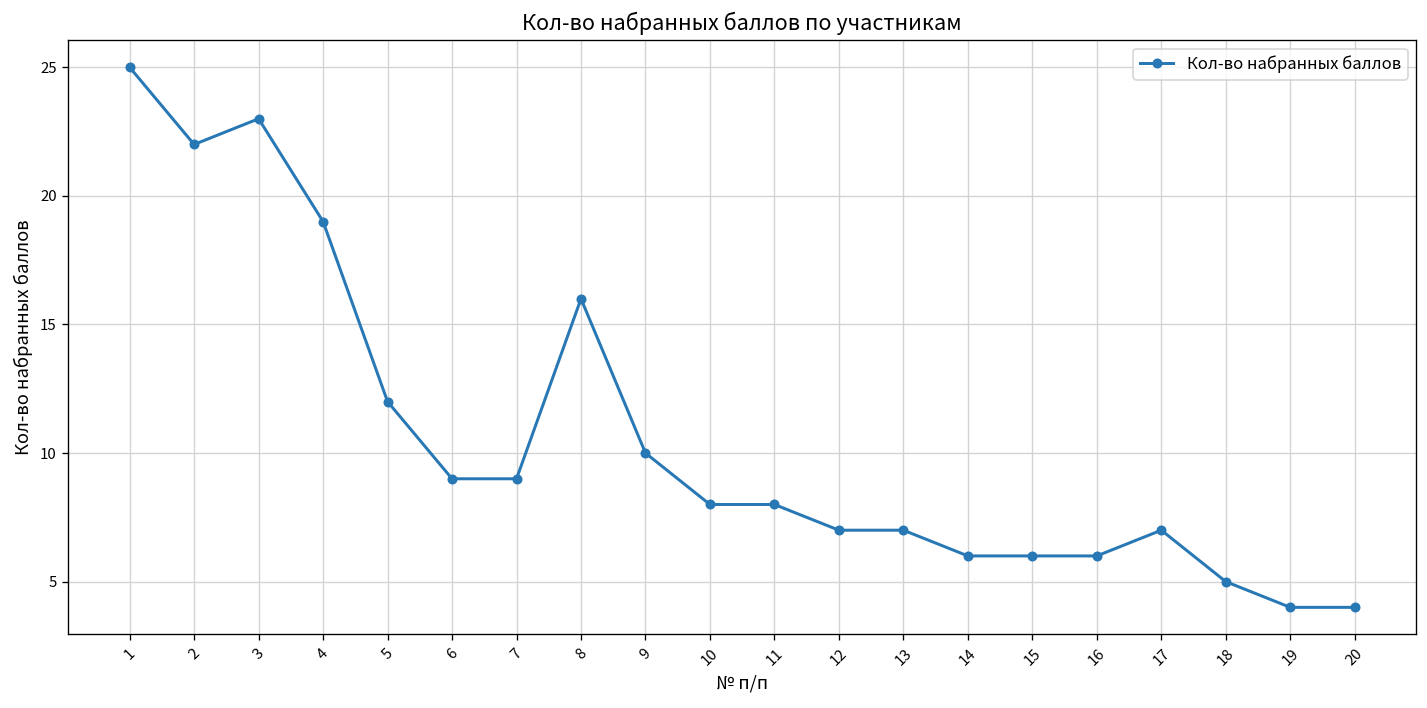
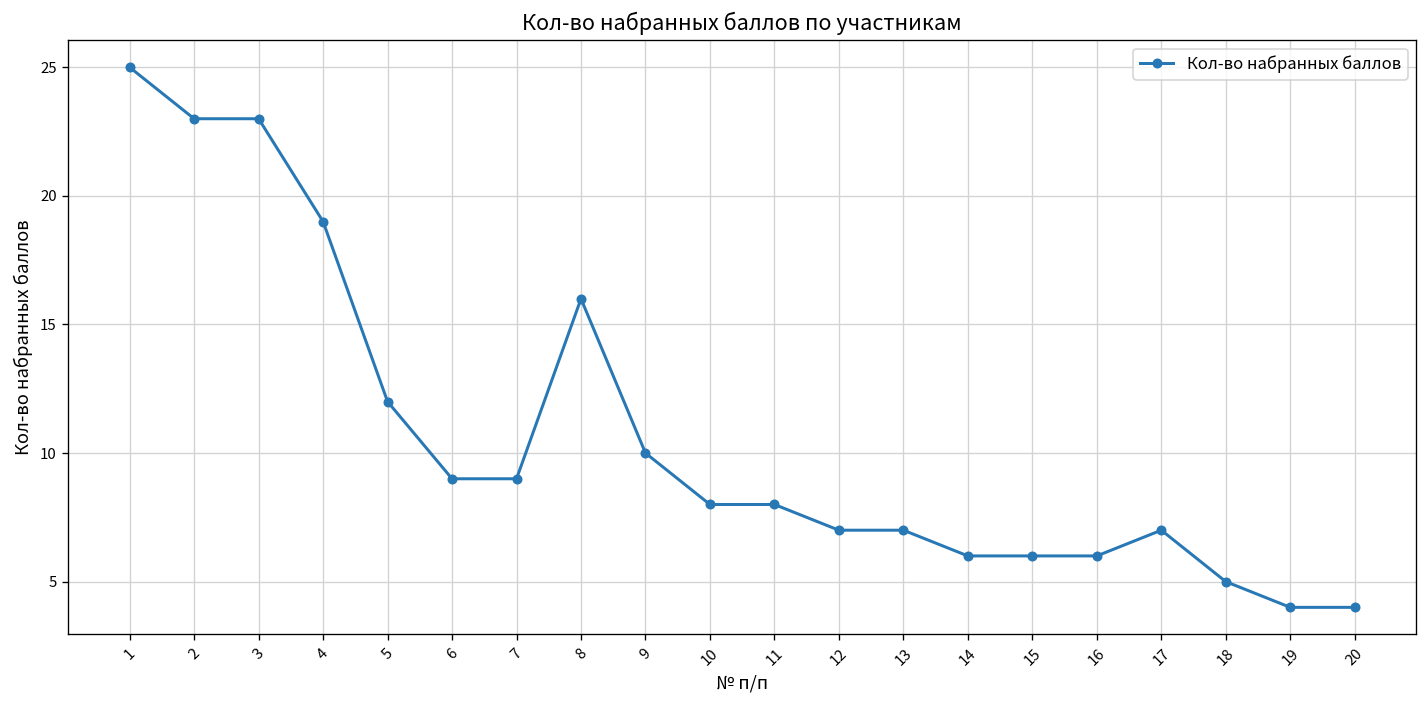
2: 22 -> 23
